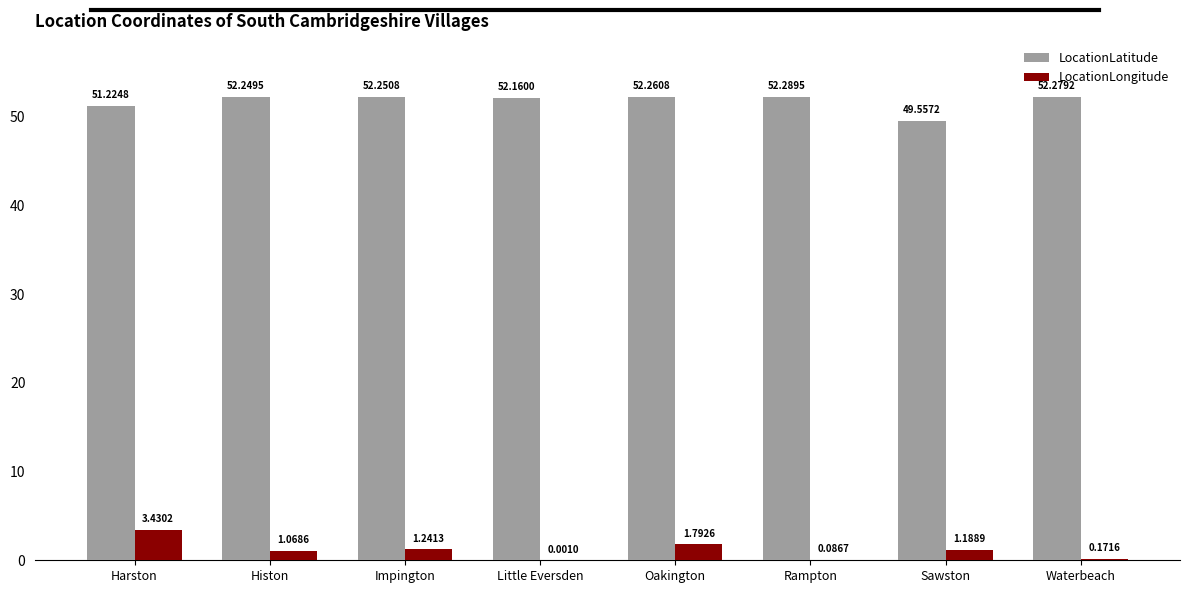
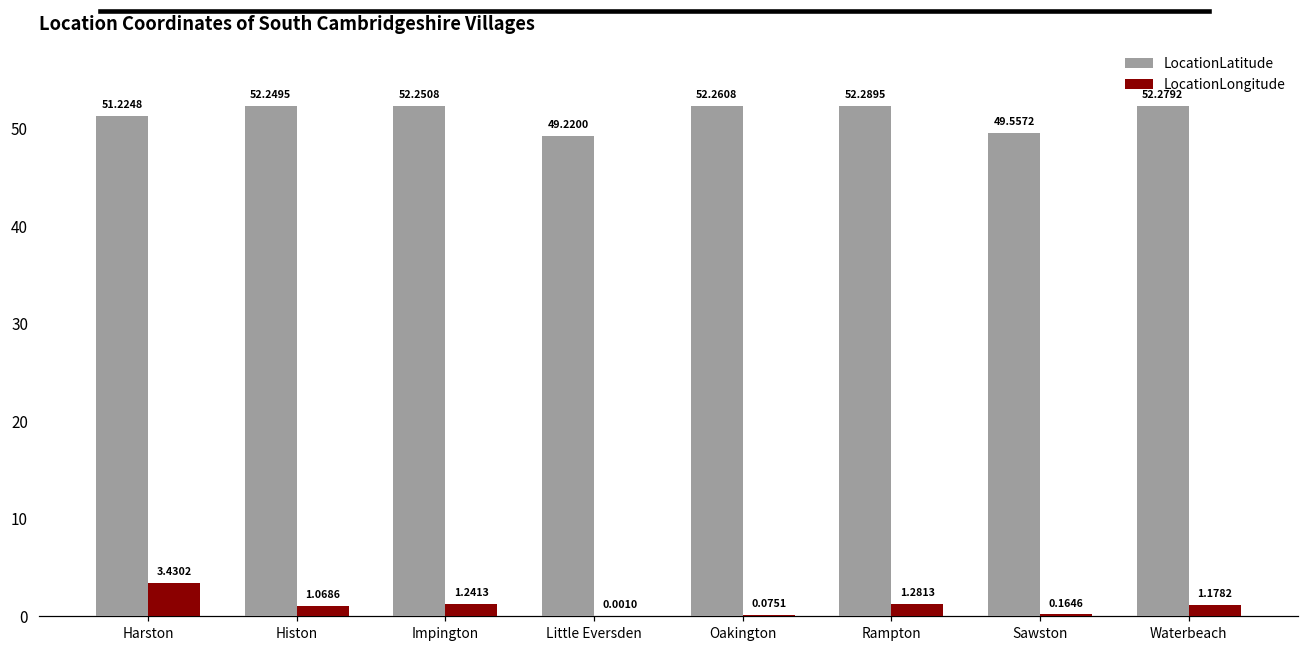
LocationLatitude, Little Eversden: 52.1600 -> 49.2200
LocationLongitude, Oakington: 1.7926 -> 0.0751
LocationLongitude, Rampton: 0.0867 -> 1.2813
LocationLongitude, Sawston: 1.1889 -> 0.1646
LocationLongitude, Waterbeach: 0.1716 -> 1.1782
